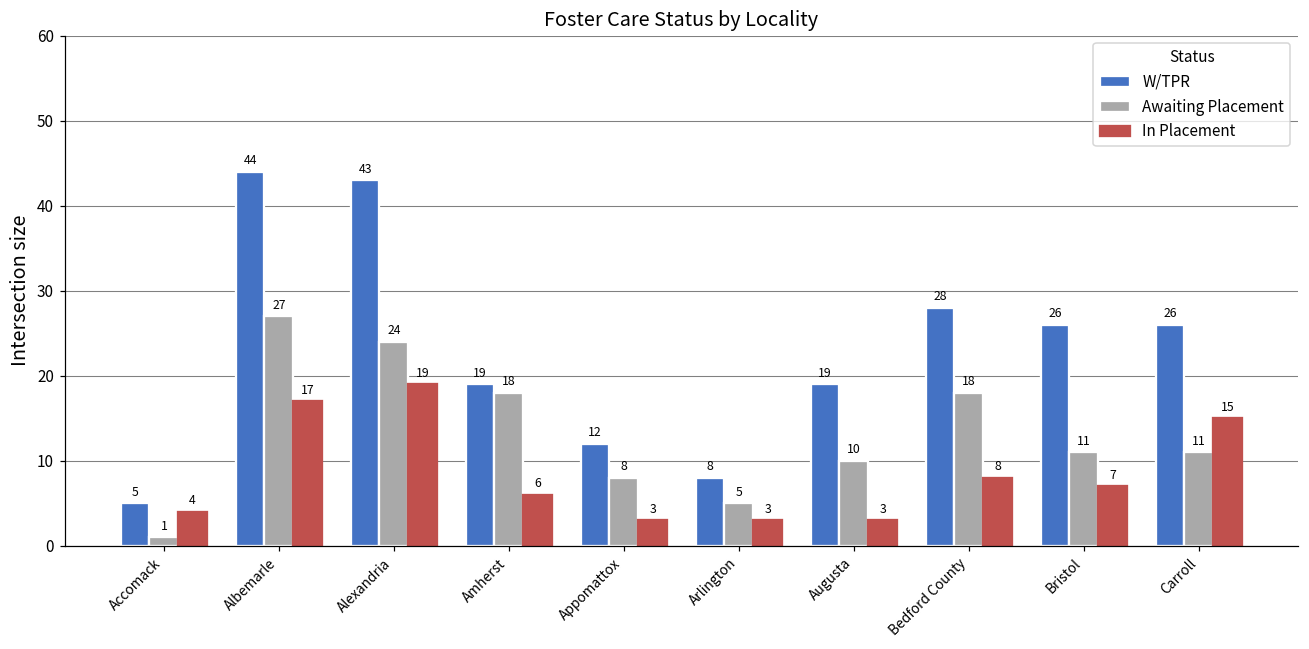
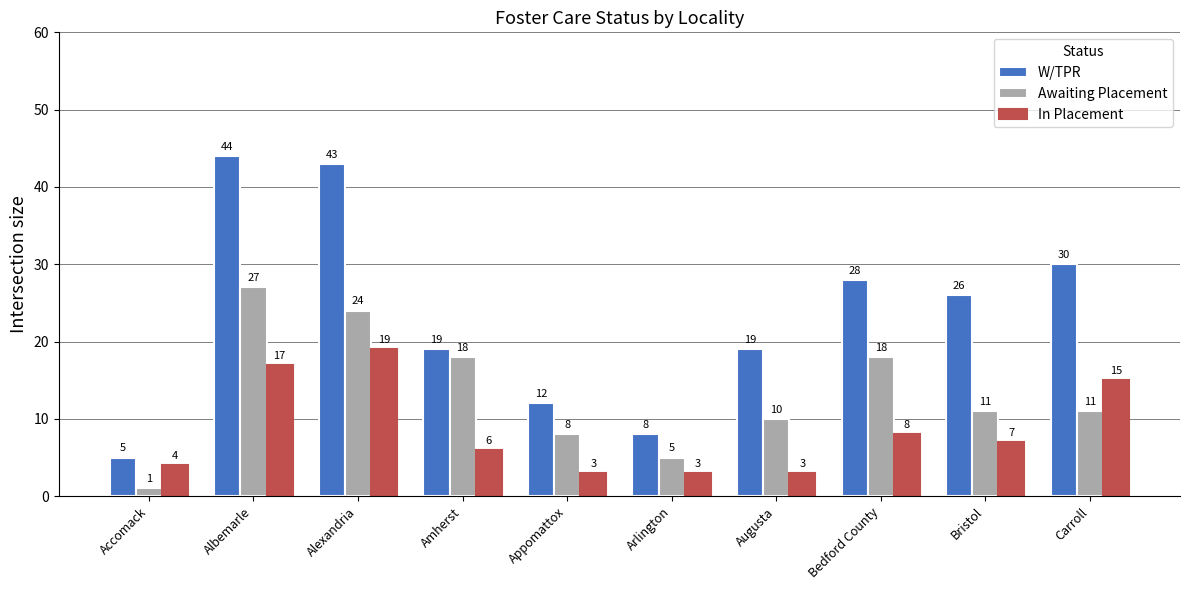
W/TPR, Carroll: 26 -> 30
